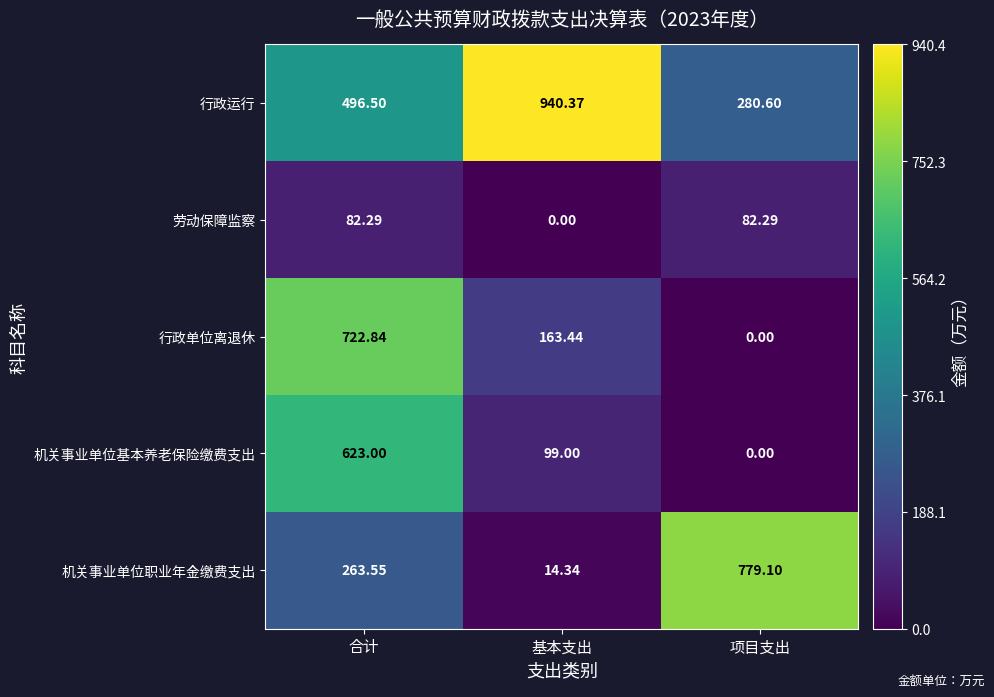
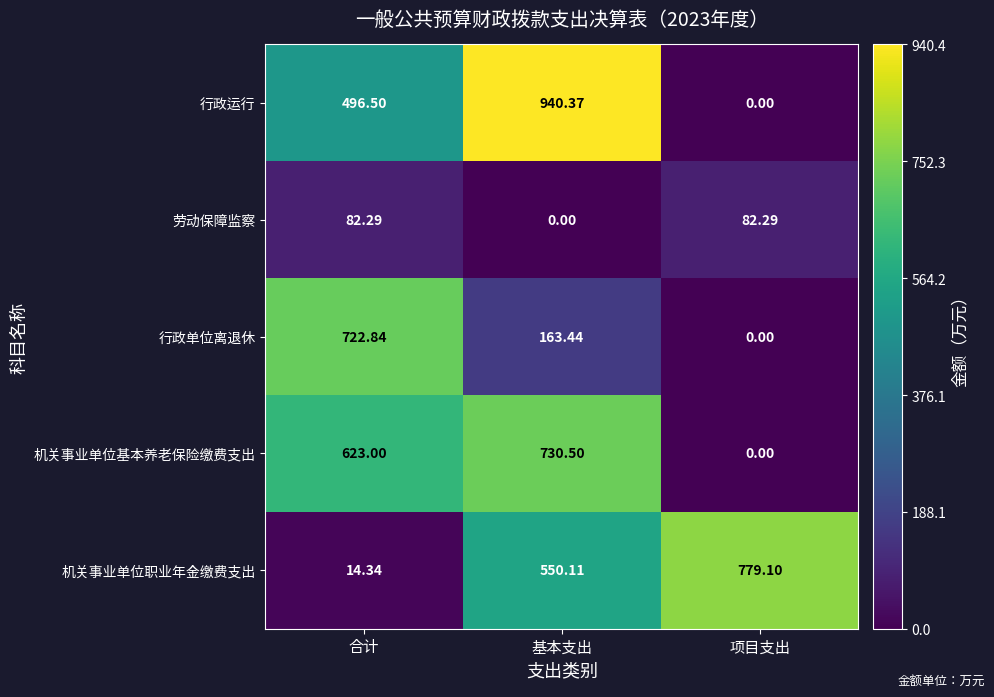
行政运行, 项目支出: 280.60 -> 0.00
机关事业单位基本养老保险缴费支出, 基本支出: 99.00 -> 730.50
机关事业单位职业年金缴费支出, 合计: 263.55 -> 14.34
机关事业单位职业年金缴费支出, 基本支出: 14.34 -> 550.11
